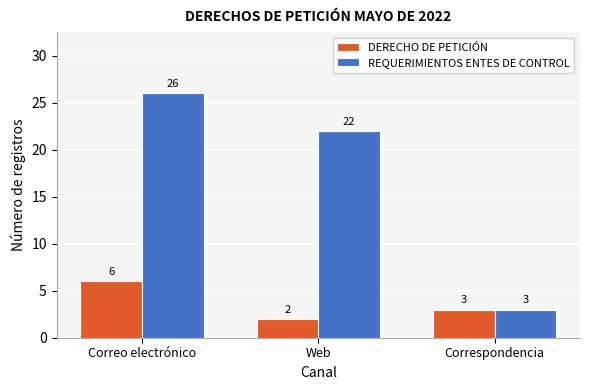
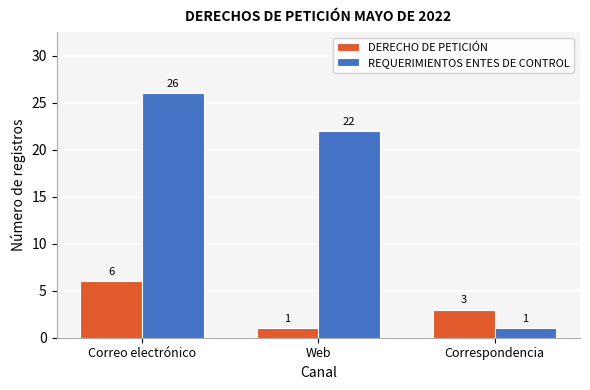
DERECHO DE PETICIÓN, Web: 2 -> 1
REQUERIMIENTOS ENTES DE CONTROL, Correspondencia: 3 -> 1
